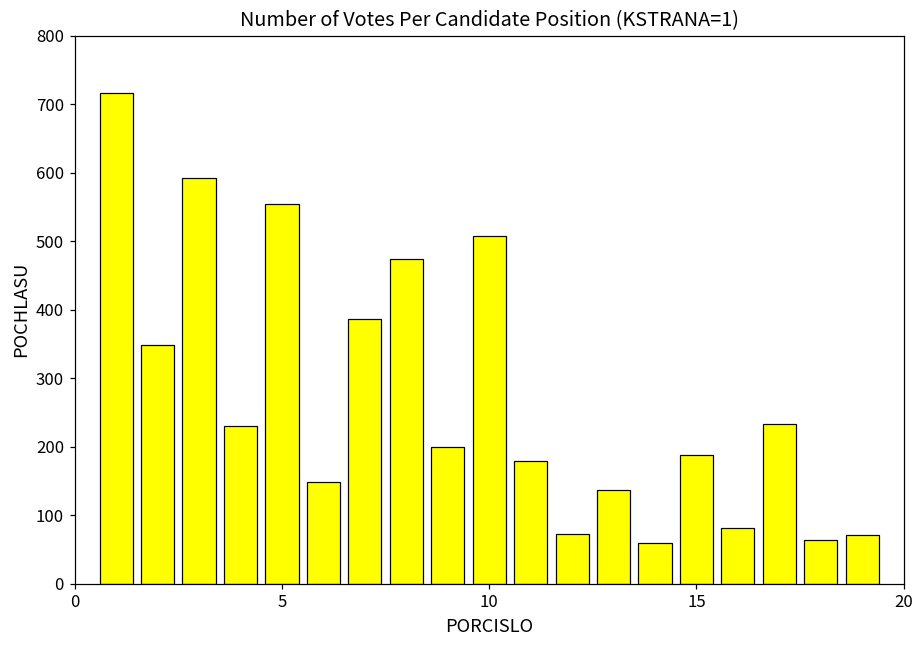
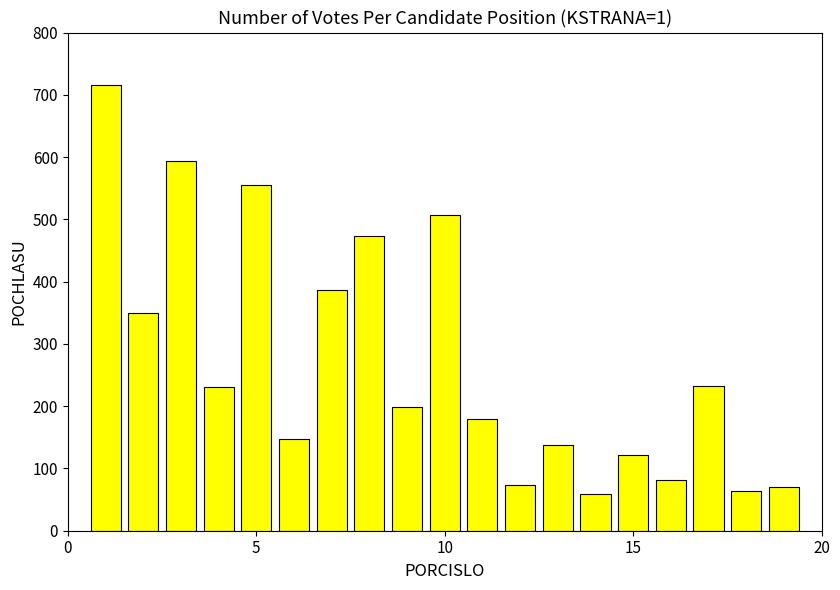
15: 190 -> 120
